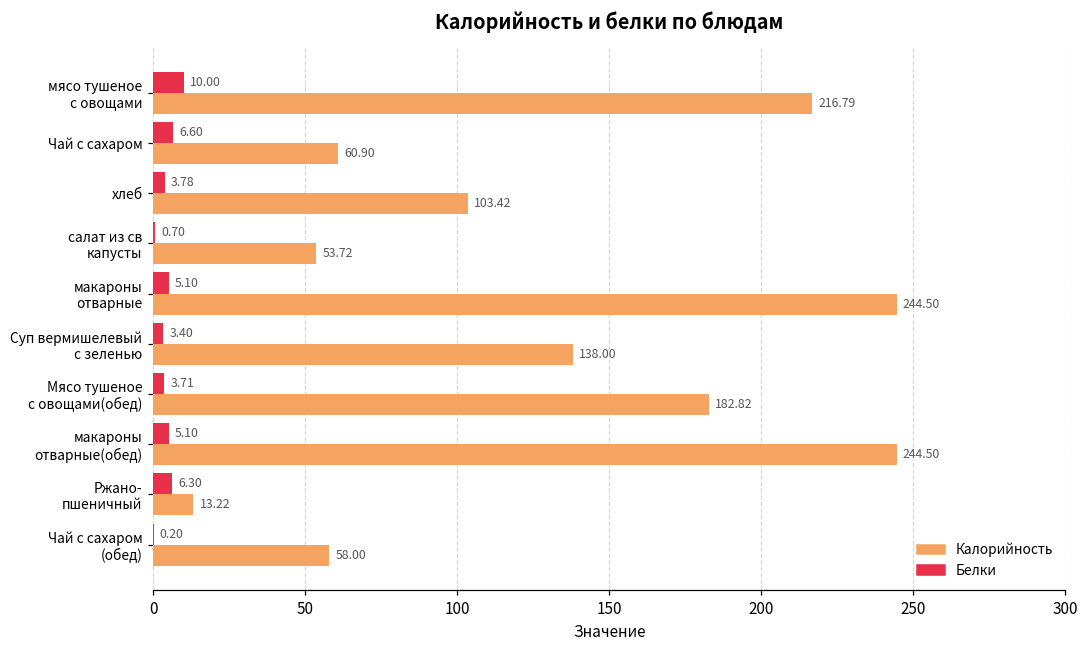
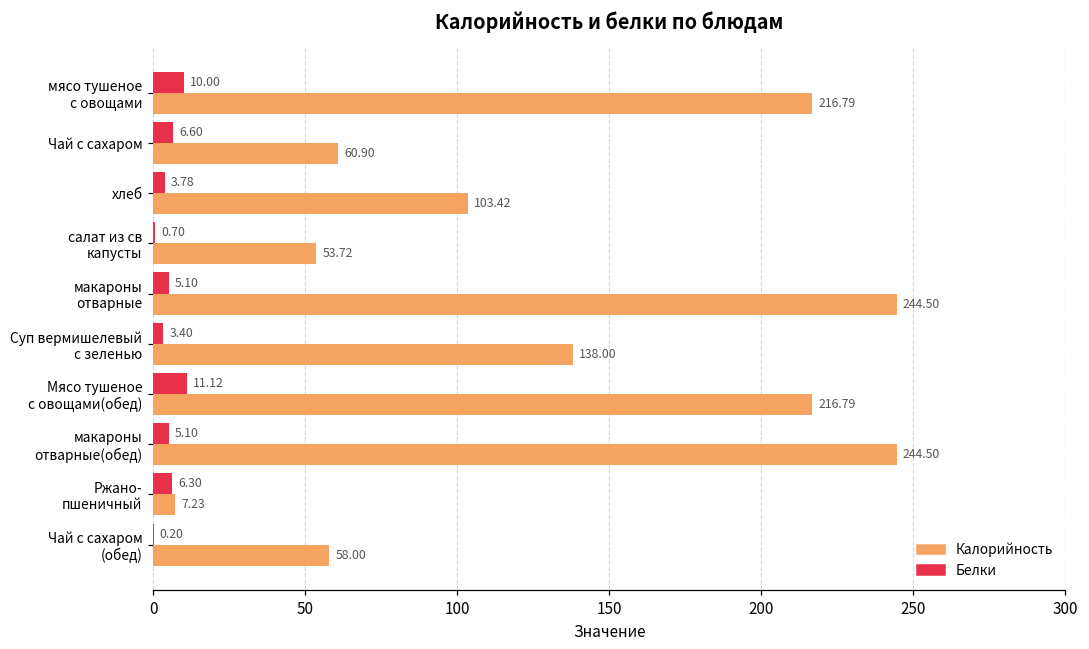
Белки, Мясо тушеное с овощами(обед): 3.71 -> 11.12
Калорийность, Мясо тушеное с овощами(обед): 182.82 -> 216.79
Калорийность, Ржано- пшеничный: 13.22 -> 7.23
